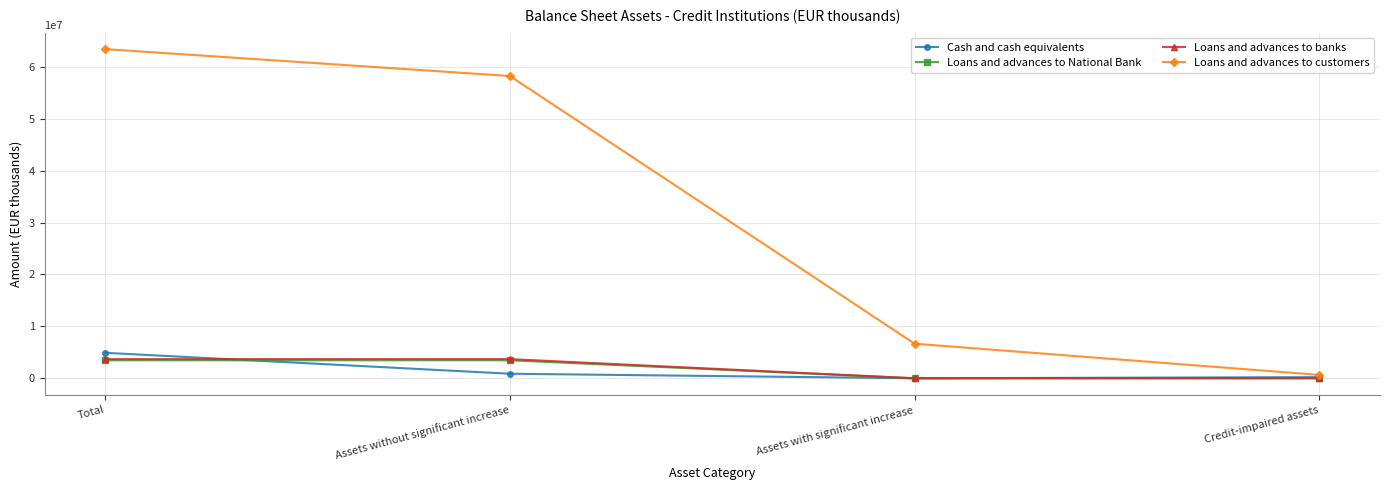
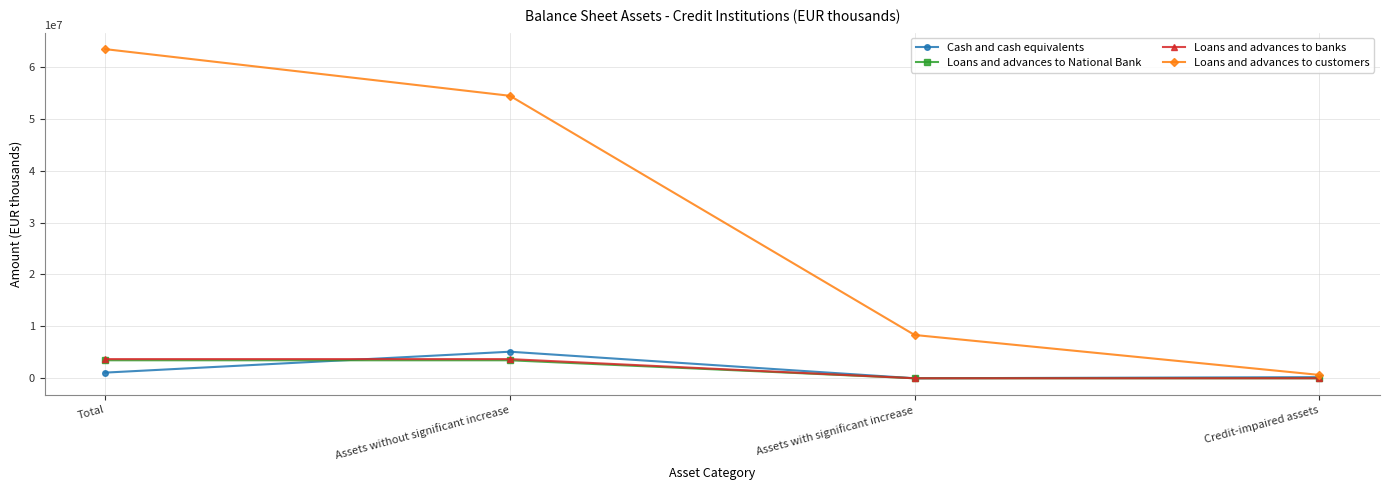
Cash and cash equivalents, Total: 5000000 -> 1000000
Cash and cash equivalents, Assets without significant increase: 1000000 -> 5000000
Loans and advances to customers, Assets without significant increase: 58000000 -> 54000000
Loans and advances to customers, Assets with significant increase: 7000000 -> 8000000
